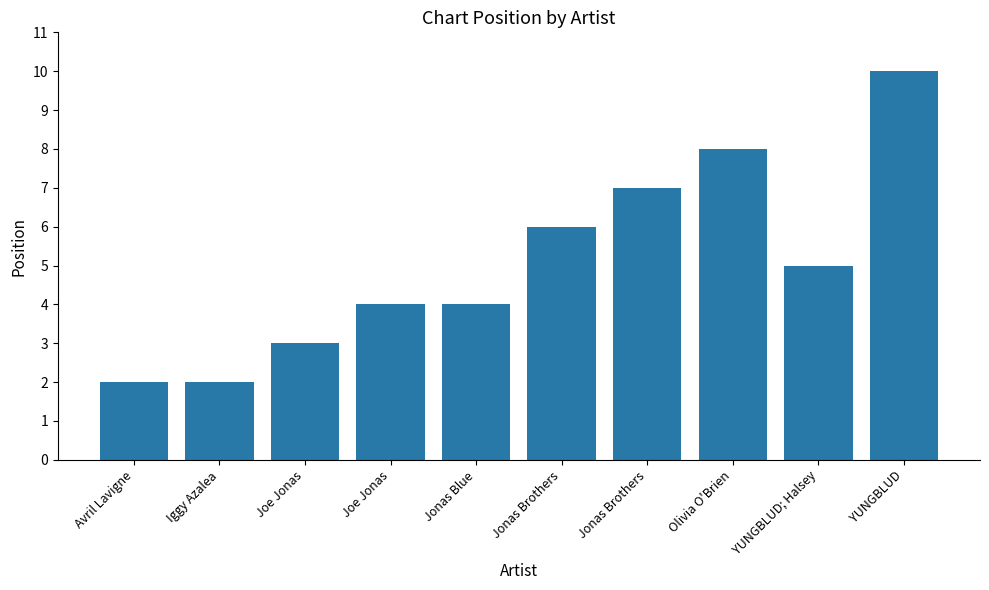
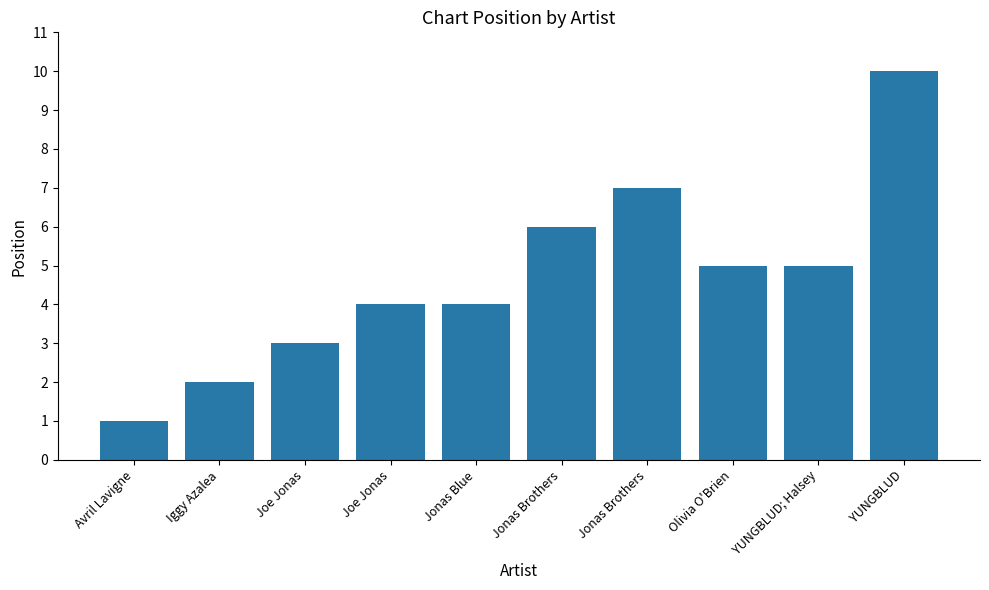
Avril Lavigne: 2 -> 1
Olivia O'Brien: 8 -> 5
